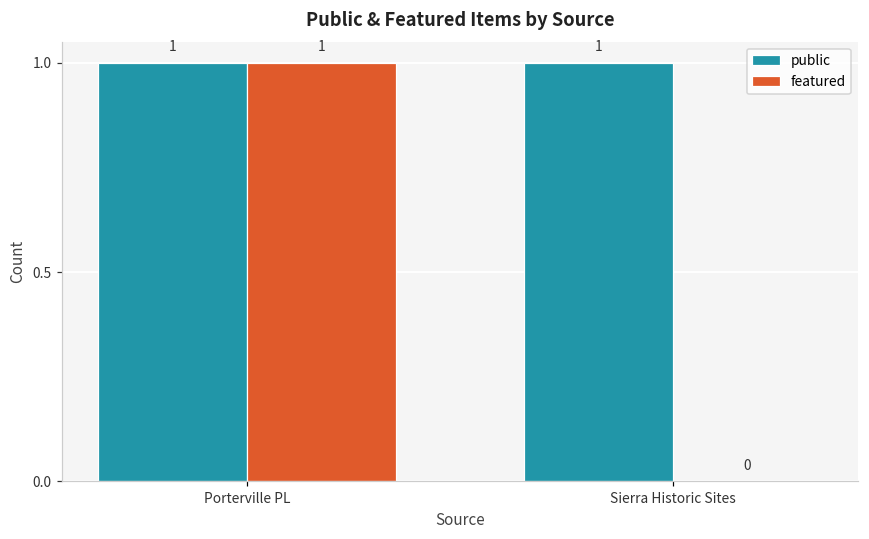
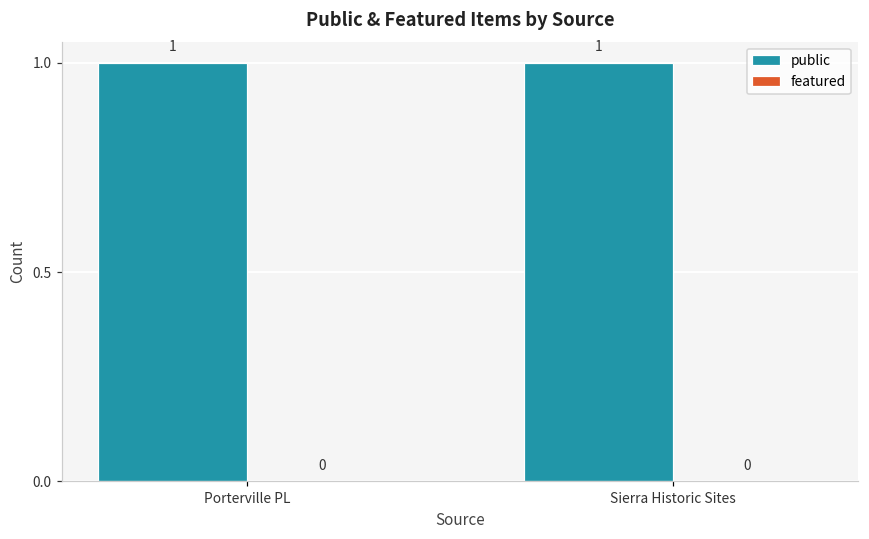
featured, Porterville PL: 1 -> 0
